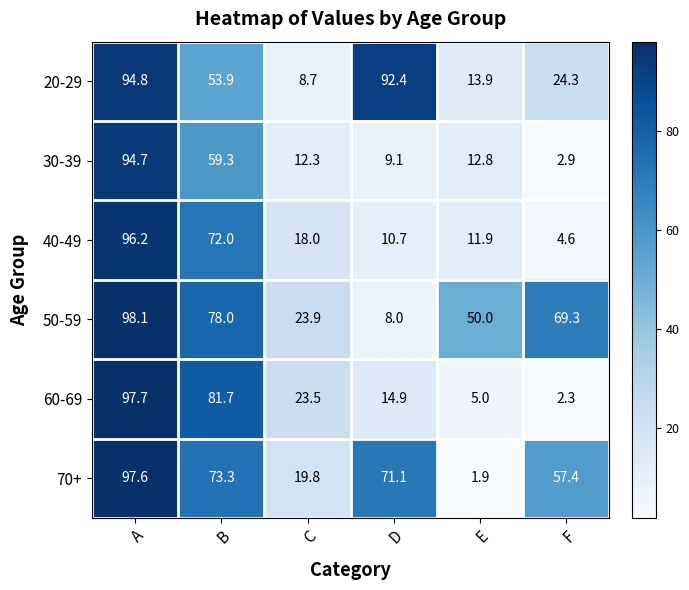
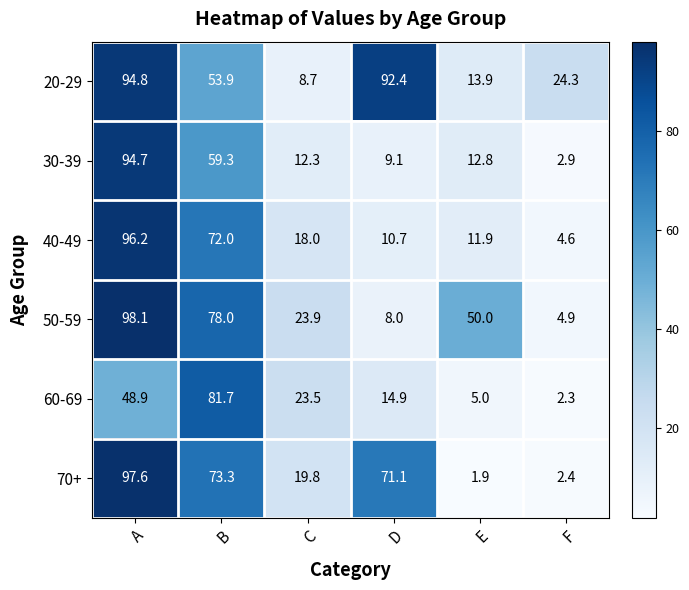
50-59, F: 69.3 -> 4.9
60-69, A: 97.7 -> 48.9
70+, F: 57.4 -> 2.4
